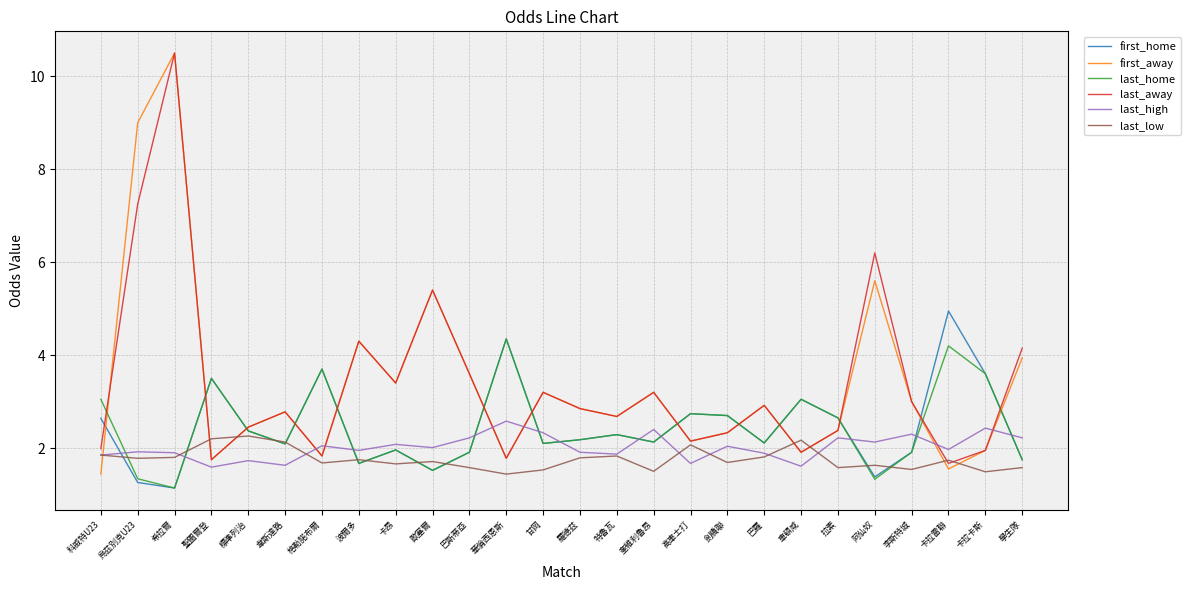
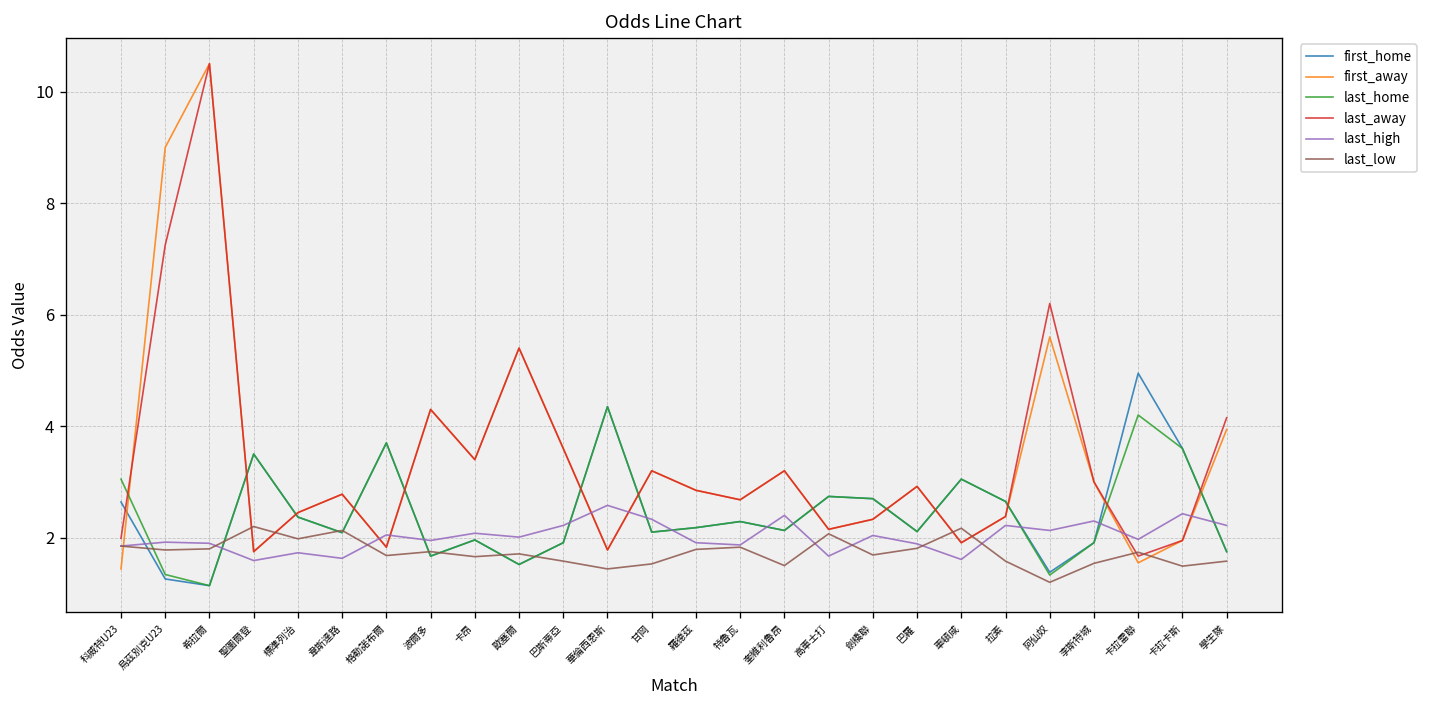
last_low, 標準列治: 2.3 -> 2.0
last_low, 阿仙奴: 1.6 -> 1.2
